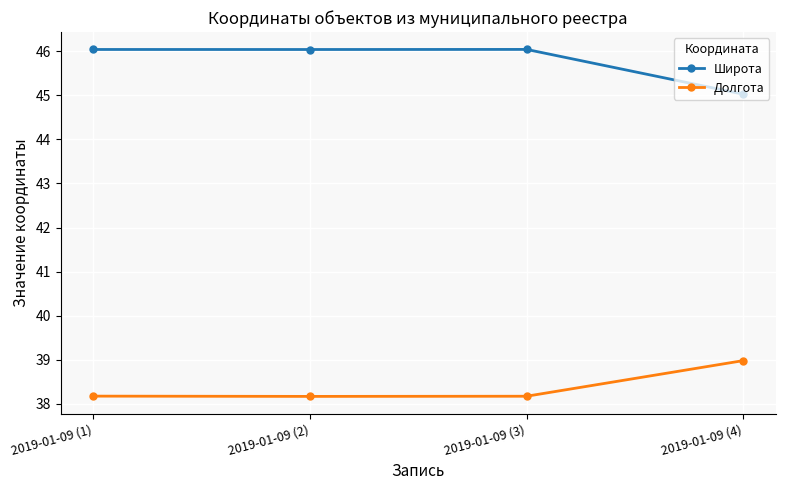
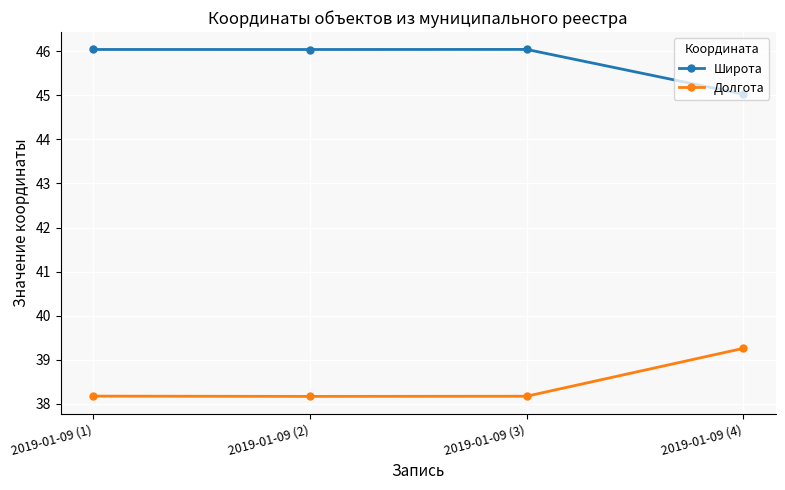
Долгота, 2019-01-09 (4): 39.0 -> 39.3
